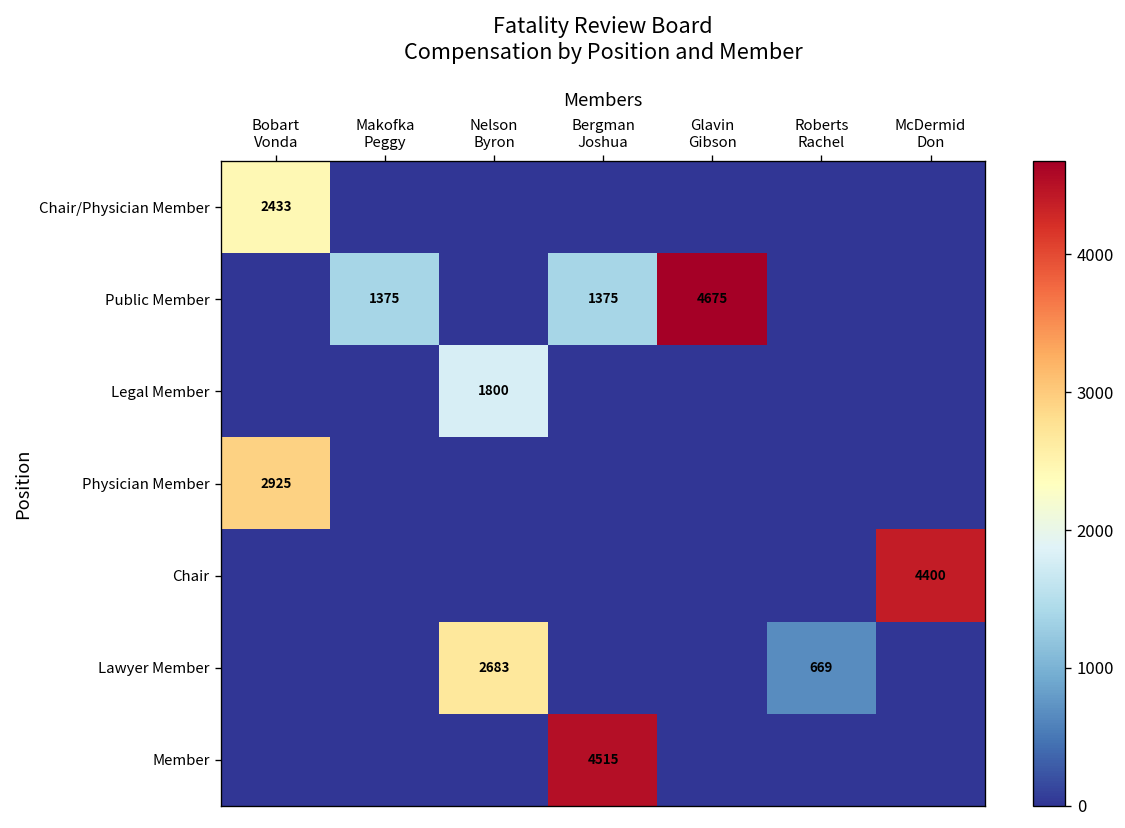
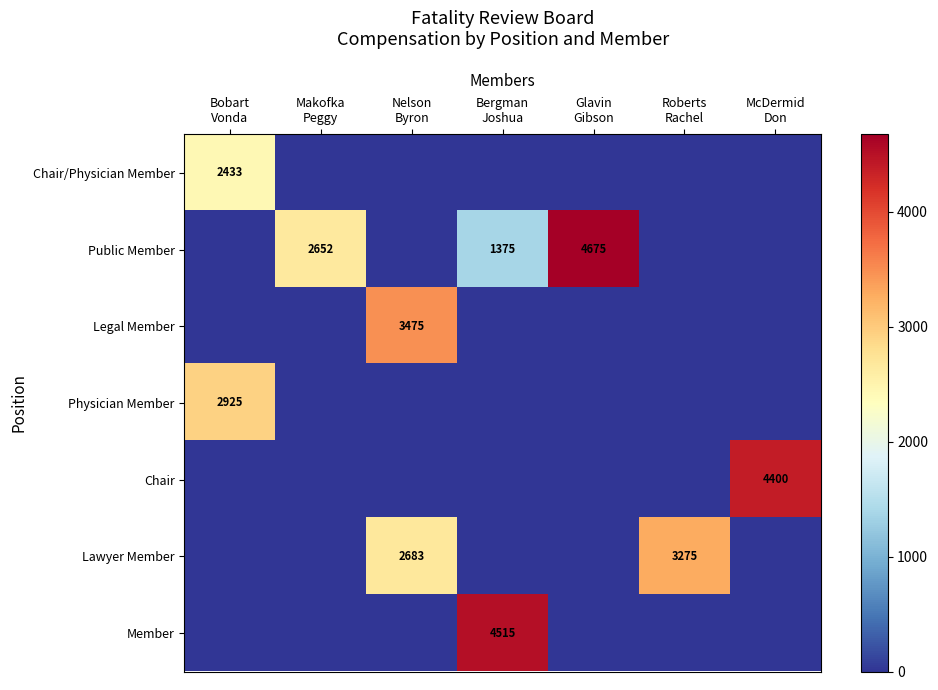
Public Member, Makofka Peggy: 1375 -> 2652
Legal Member, Nelson Byron: 1800 -> 3475
Lawyer Member, Roberts Rachel: 669 -> 3275
